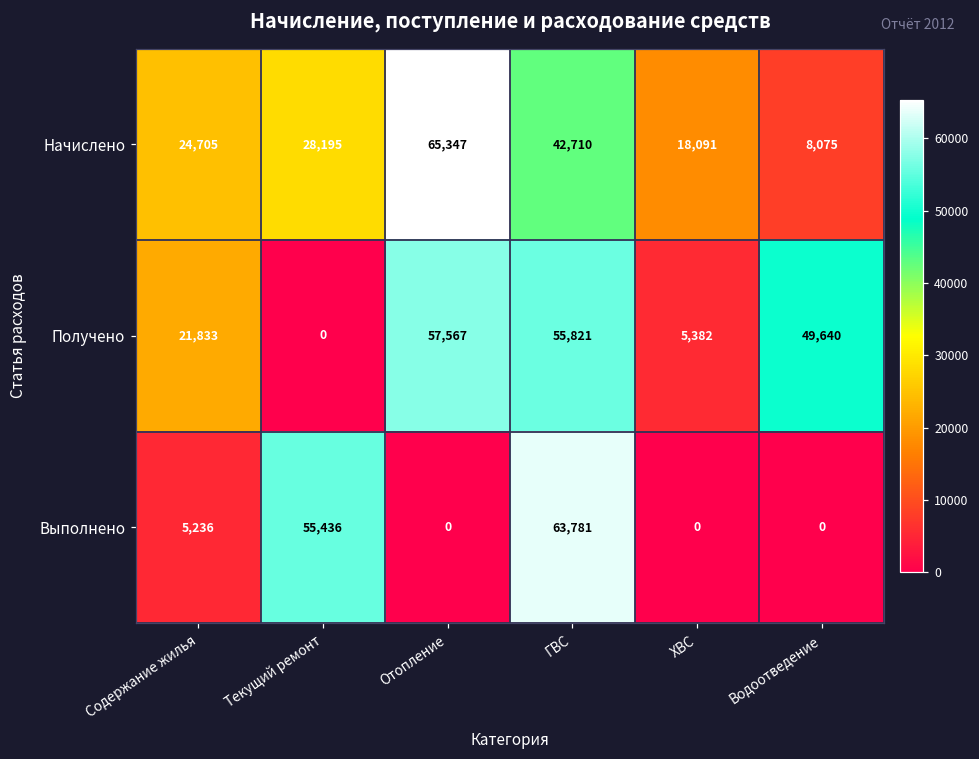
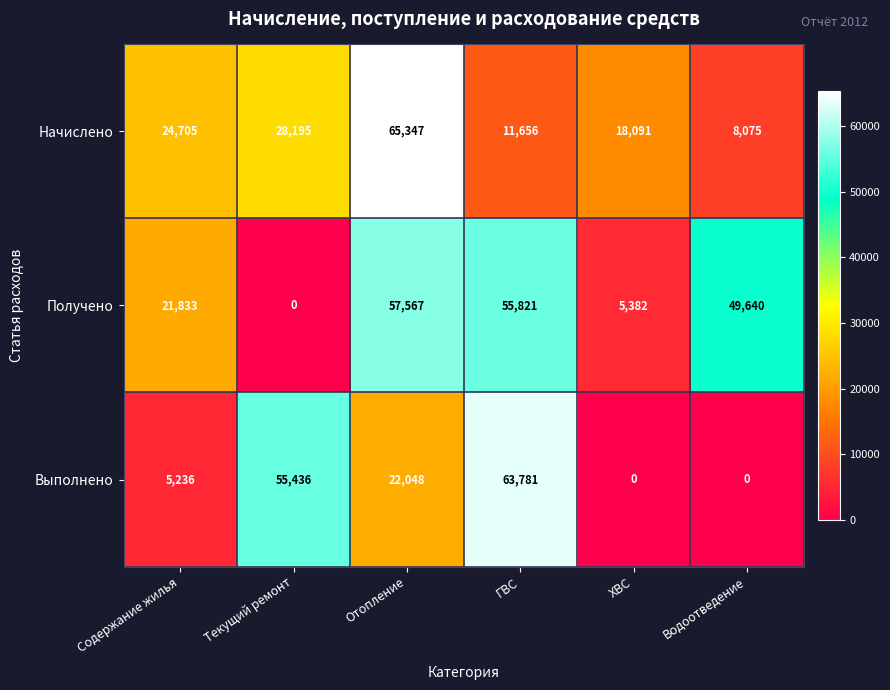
Начислено, ГВС: 42,710 -> 11,656
Выполнено, Отопление: 0 -> 22,048
